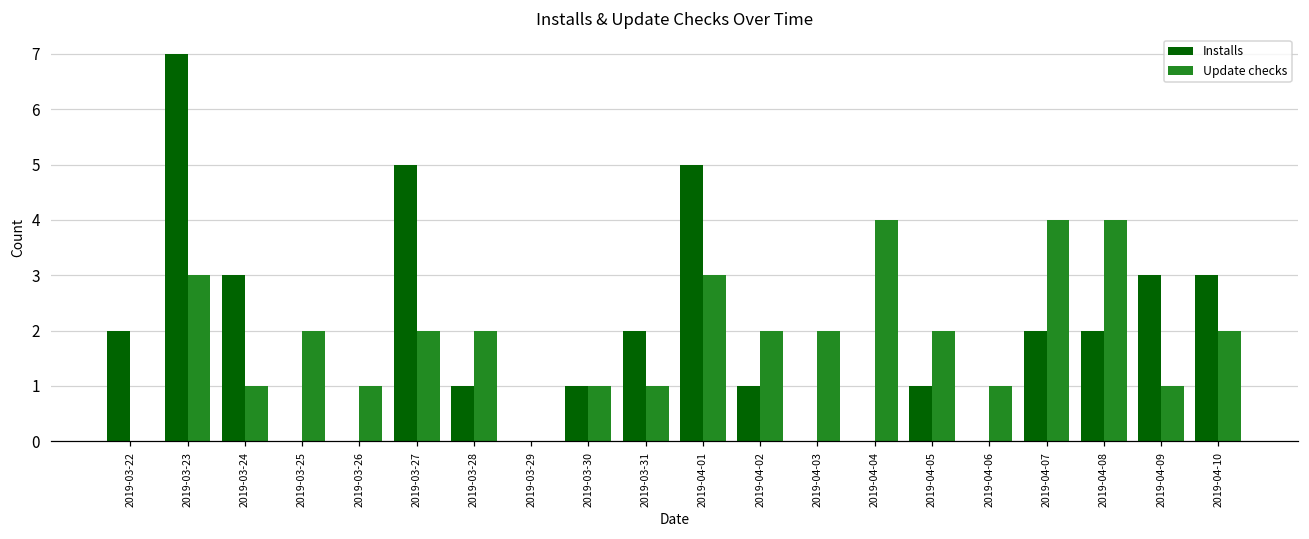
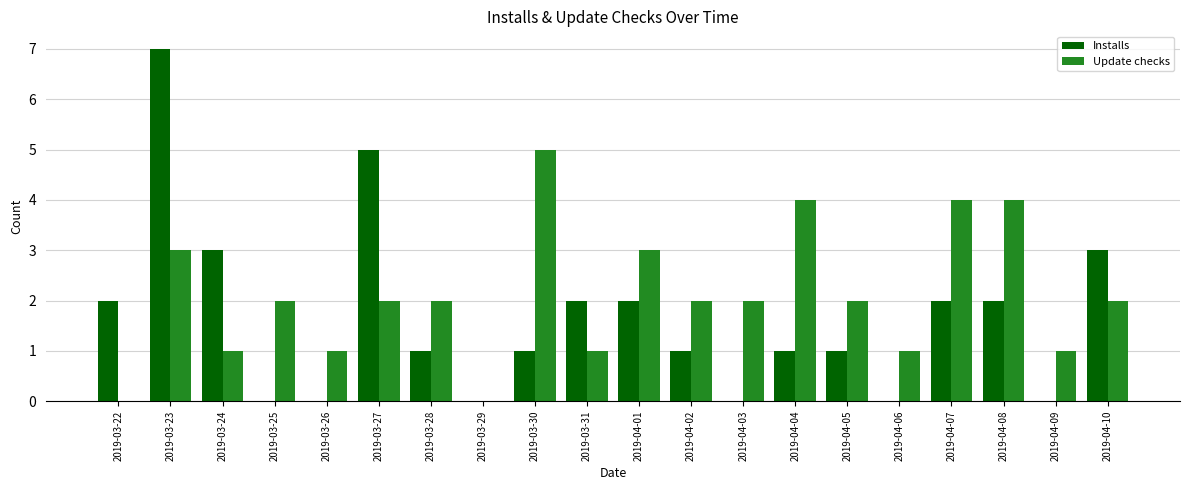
Update checks, 2019-03-30: 1 -> 5
Installs, 2019-04-01: 5 -> 2
Installs, 2019-04-04: 0 -> 1
Installs, 2019-04-09: 3 -> 0
